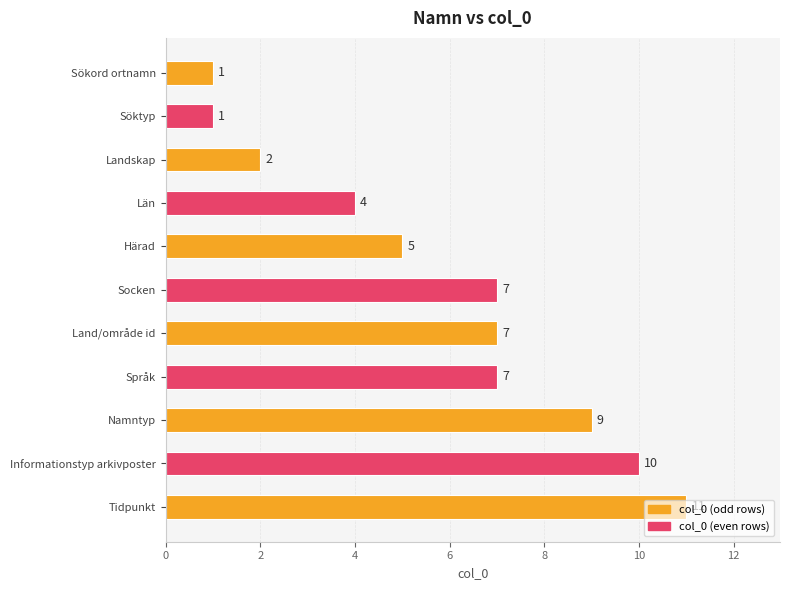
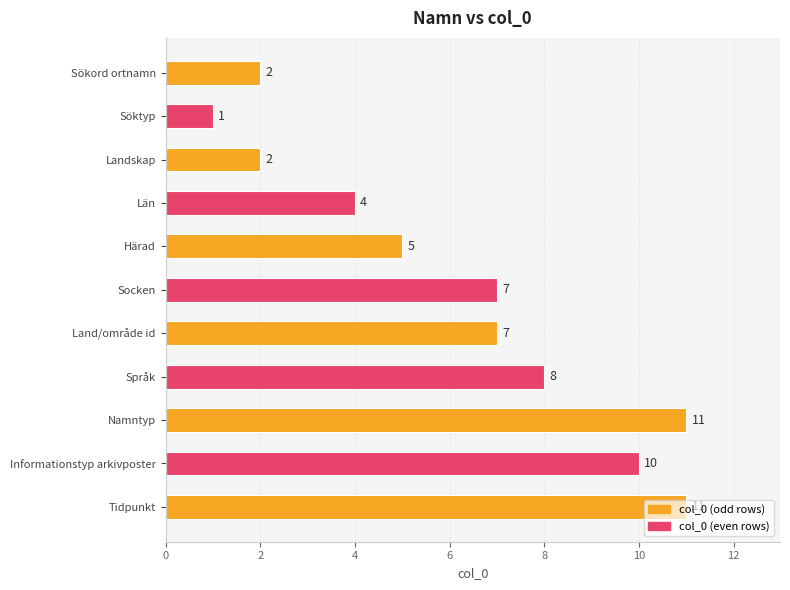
Sökord ortnamn: 1 -> 2
Språk: 7 -> 8
Namntyp: 9 -> 11
